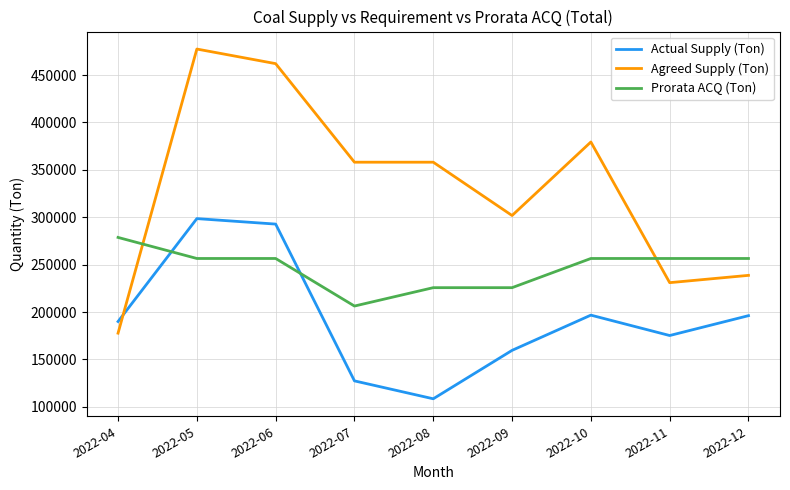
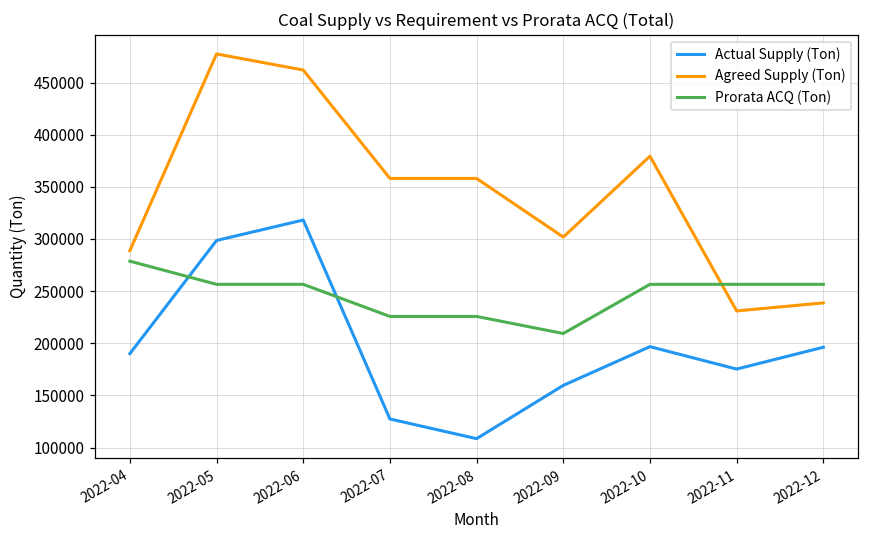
Agreed Supply (Ton), 2022-04: 180000 -> 290000
Actual Supply (Ton), 2022-06: 290000 -> 320000
Prorata ACQ (Ton), 2022-07: 210000 -> 230000
Prorata ACQ (Ton), 2022-09: 230000 -> 210000
